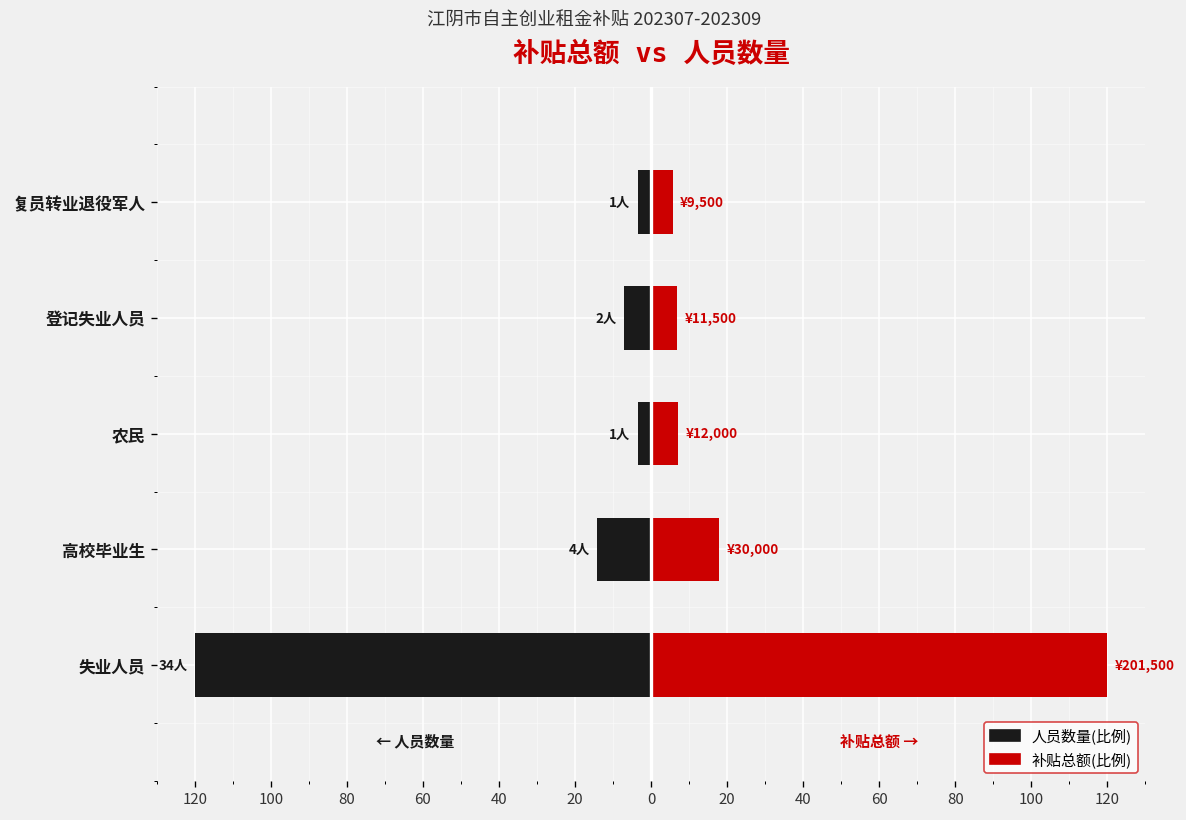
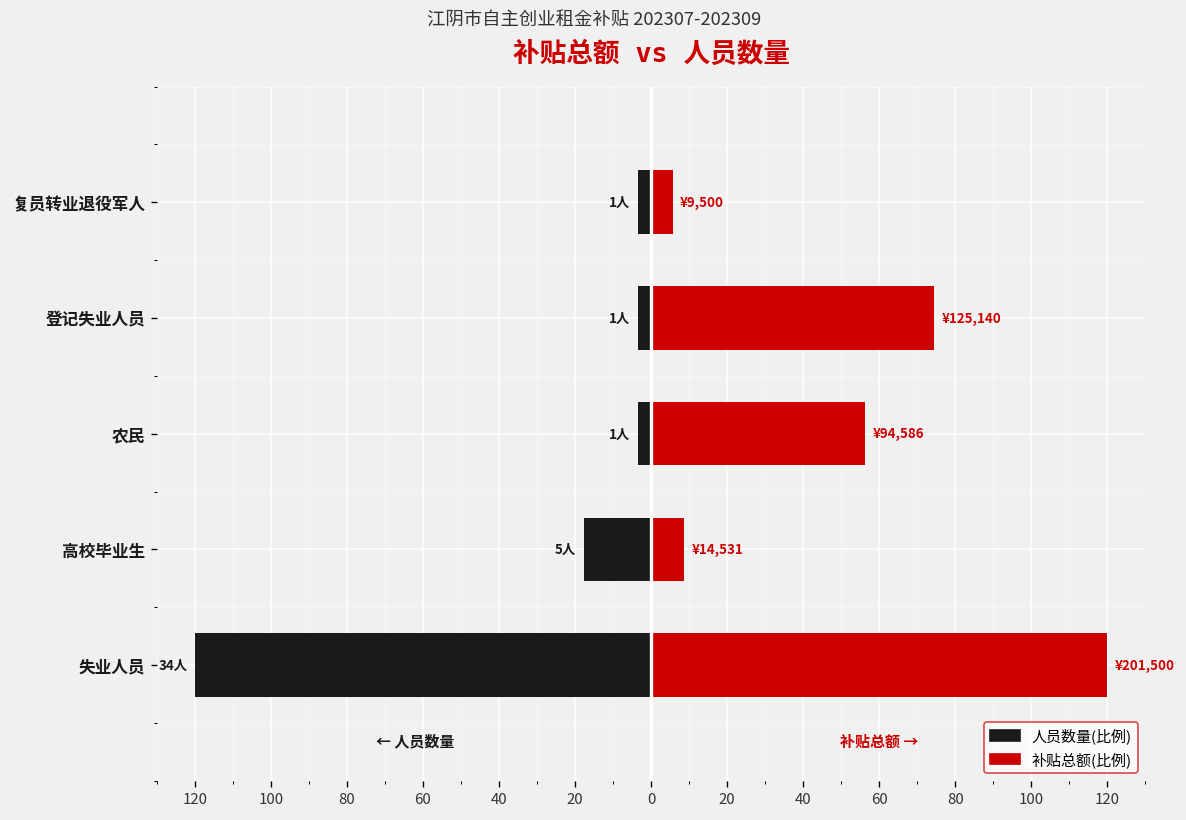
人员数量(比例), 登记失业人员: 2人 -> 1人
补贴总额(比例), 登记失业人员: ¥11,500 -> ¥125,140
补贴总额(比例), 农民: ¥12,000 -> ¥94,586
人员数量(比例), 高校毕业生: 4人 -> 5人
补贴总额(比例), 高校毕业生: ¥30,000 -> ¥14,531
